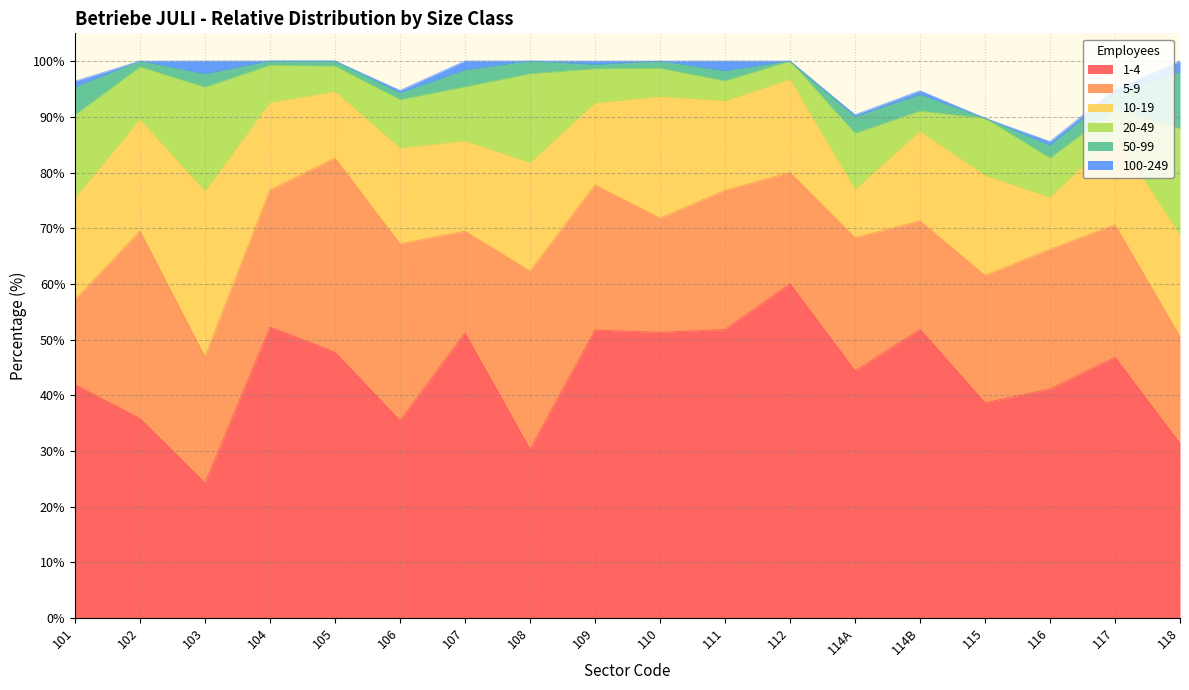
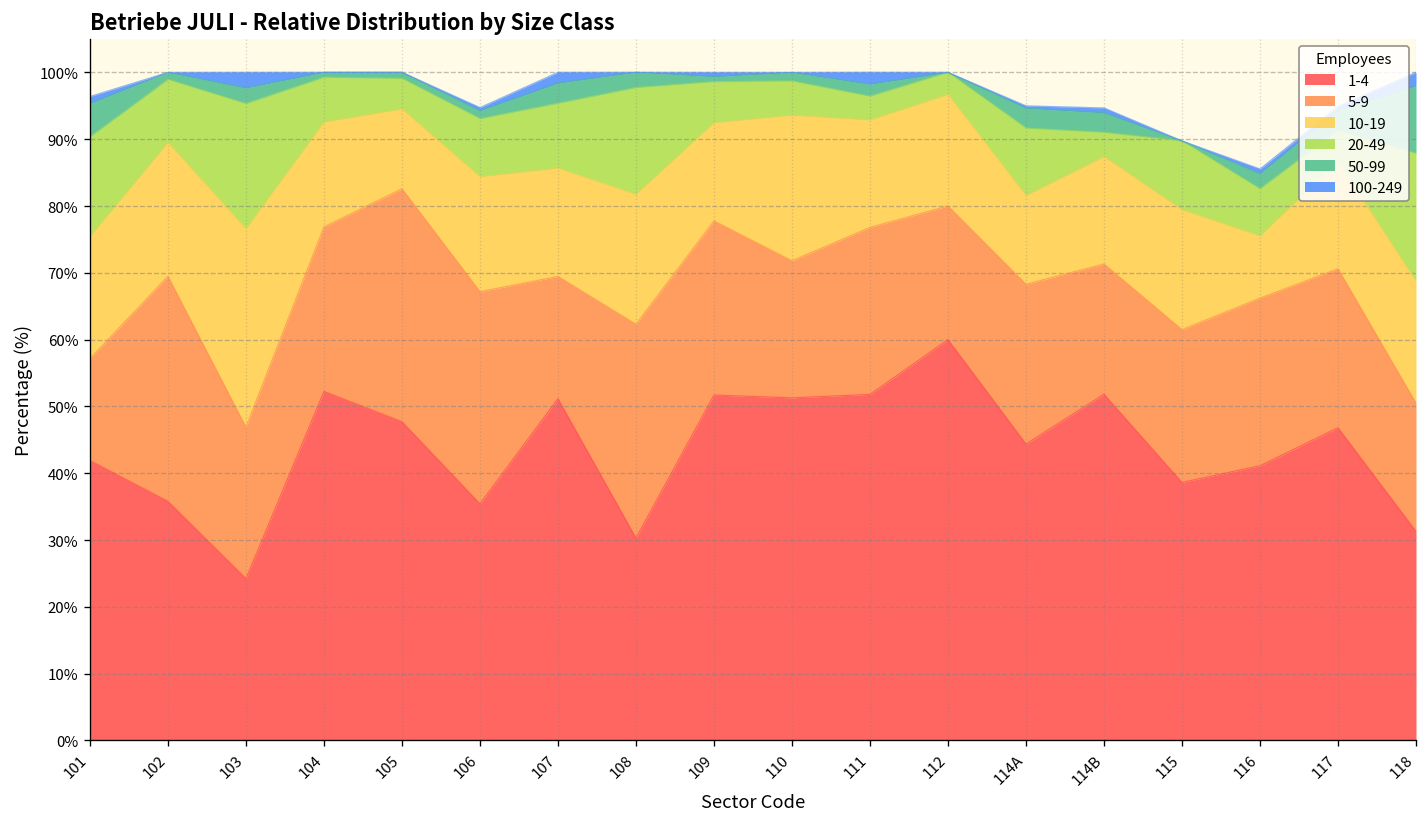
10-19, 114A: 9% -> 13%
